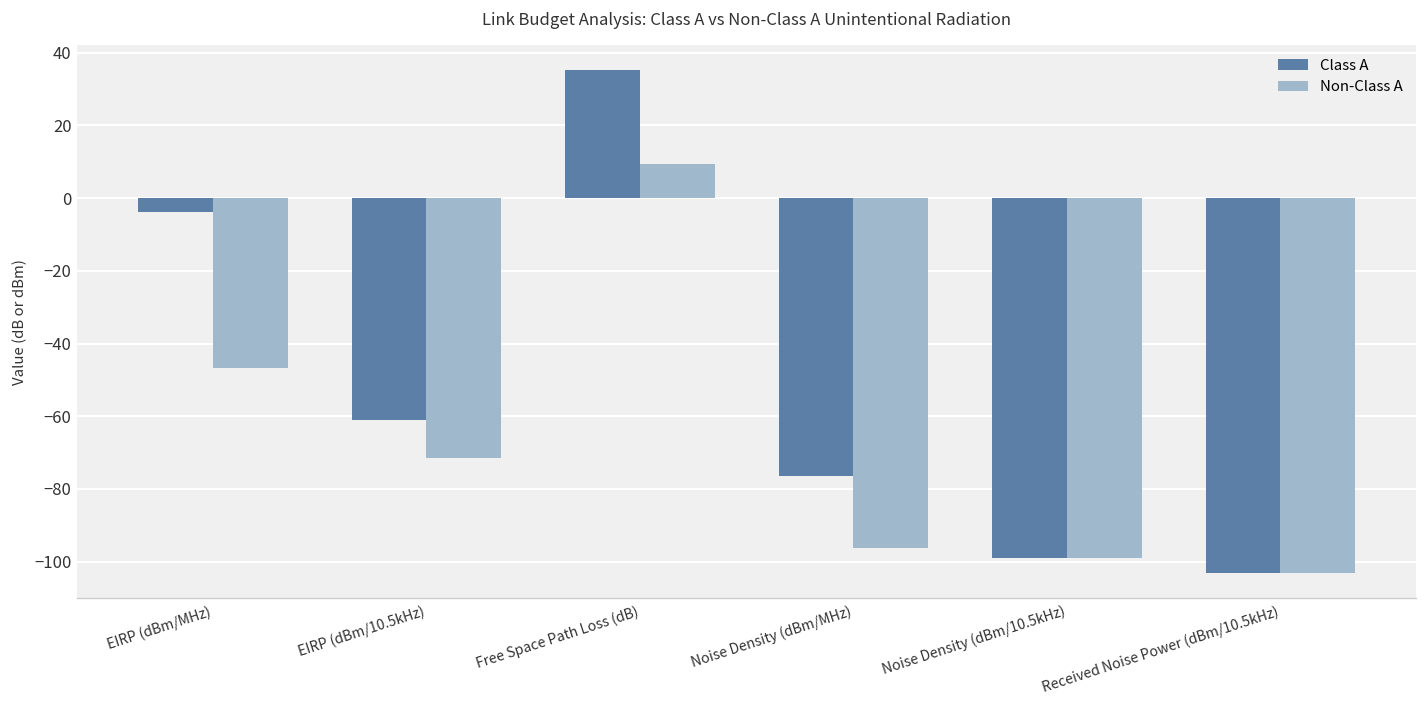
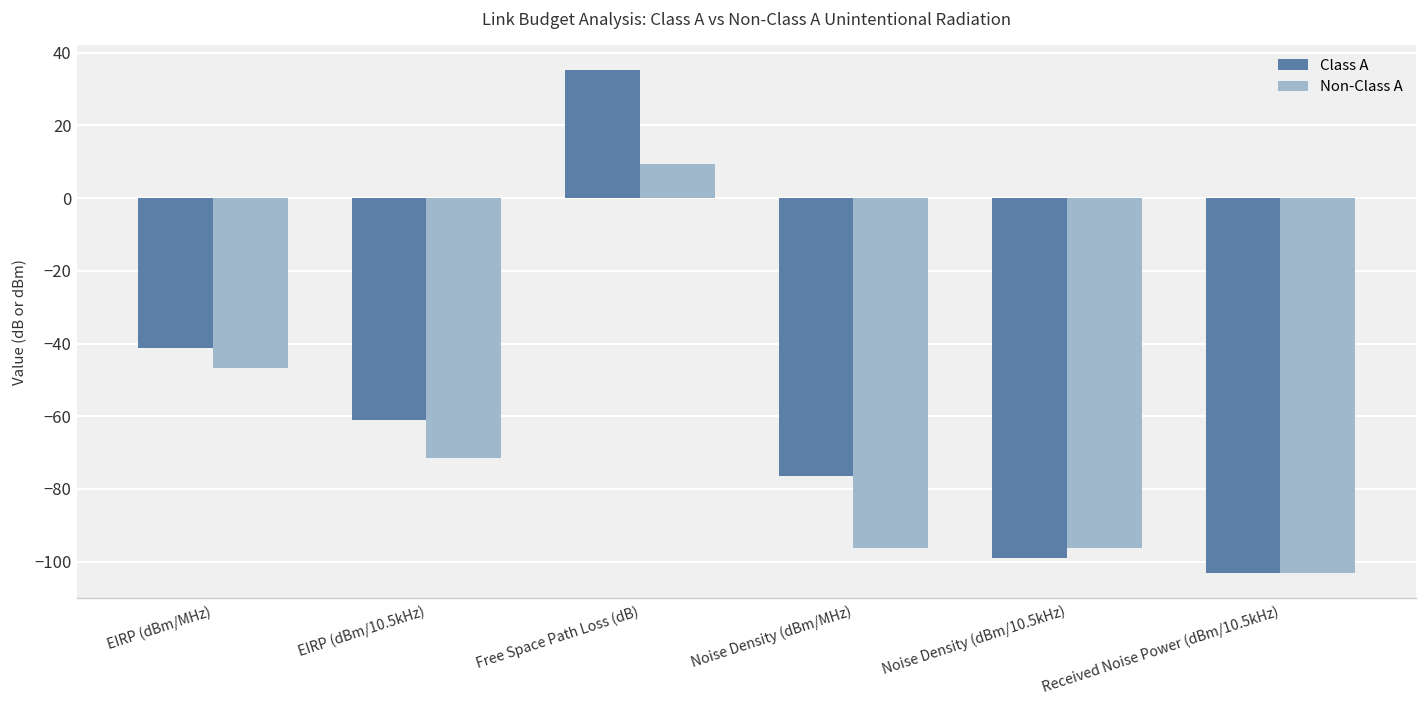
Class A, EIRP (dBm/MHz): -4 -> -41
Non-Class A, Noise Density (dBm/10.5kHz): -99 -> -96
